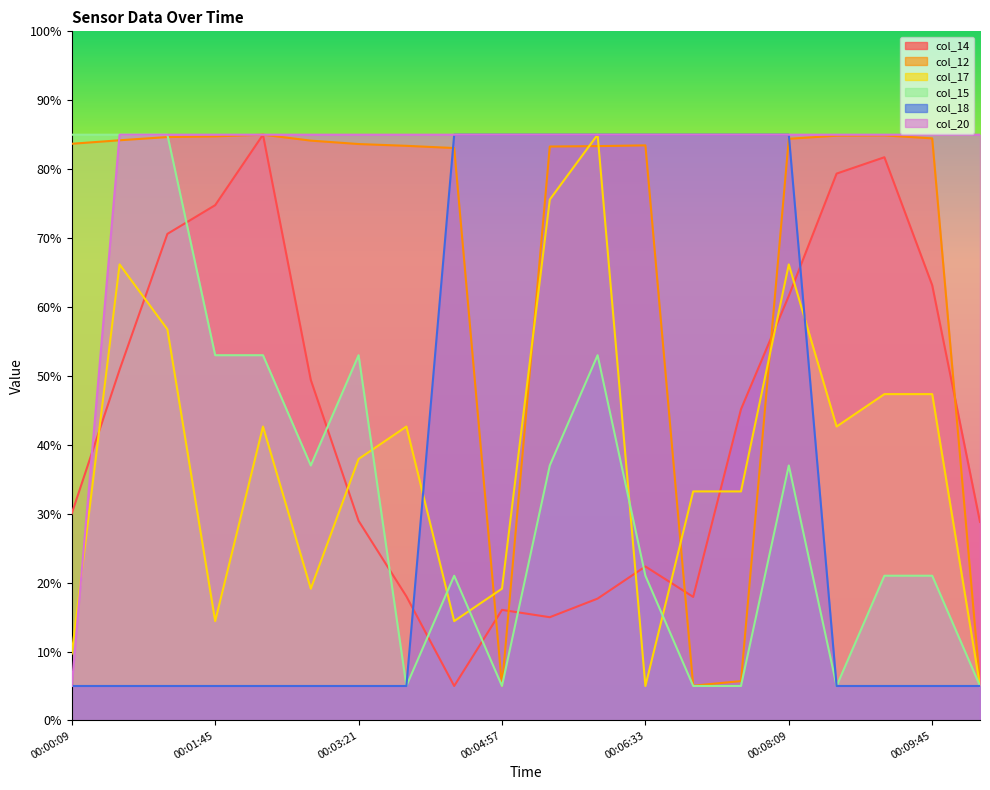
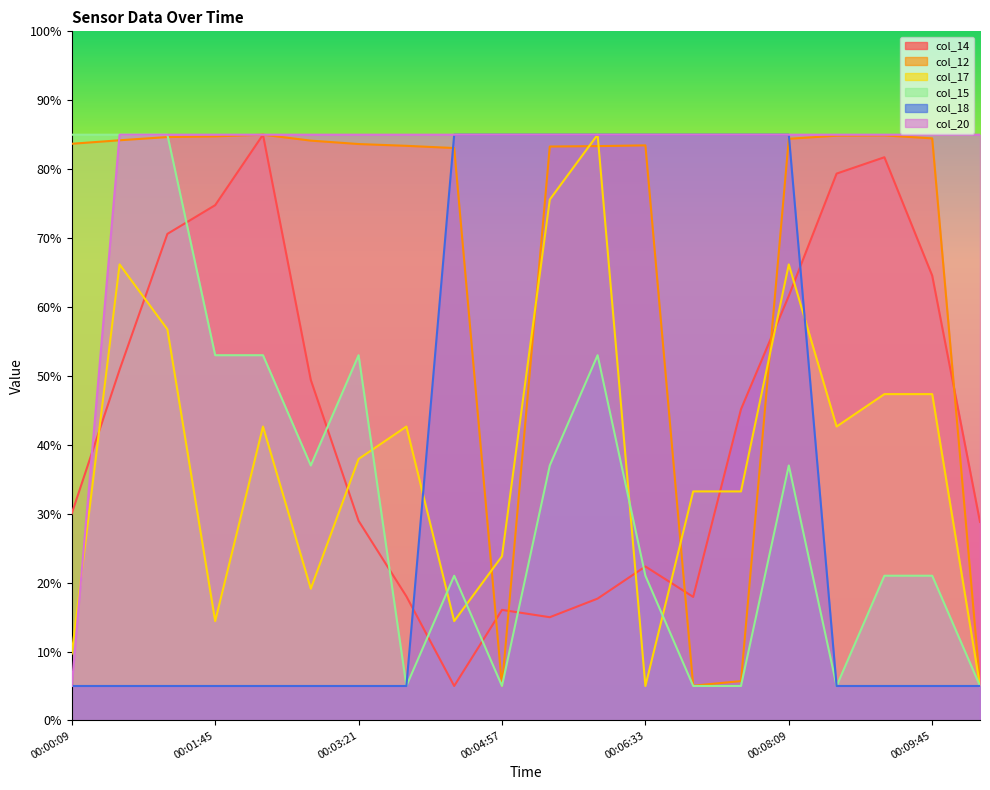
col_17, 00:04:57: 19% -> 24%
col_14, 00:09:45: 63% -> 65%
